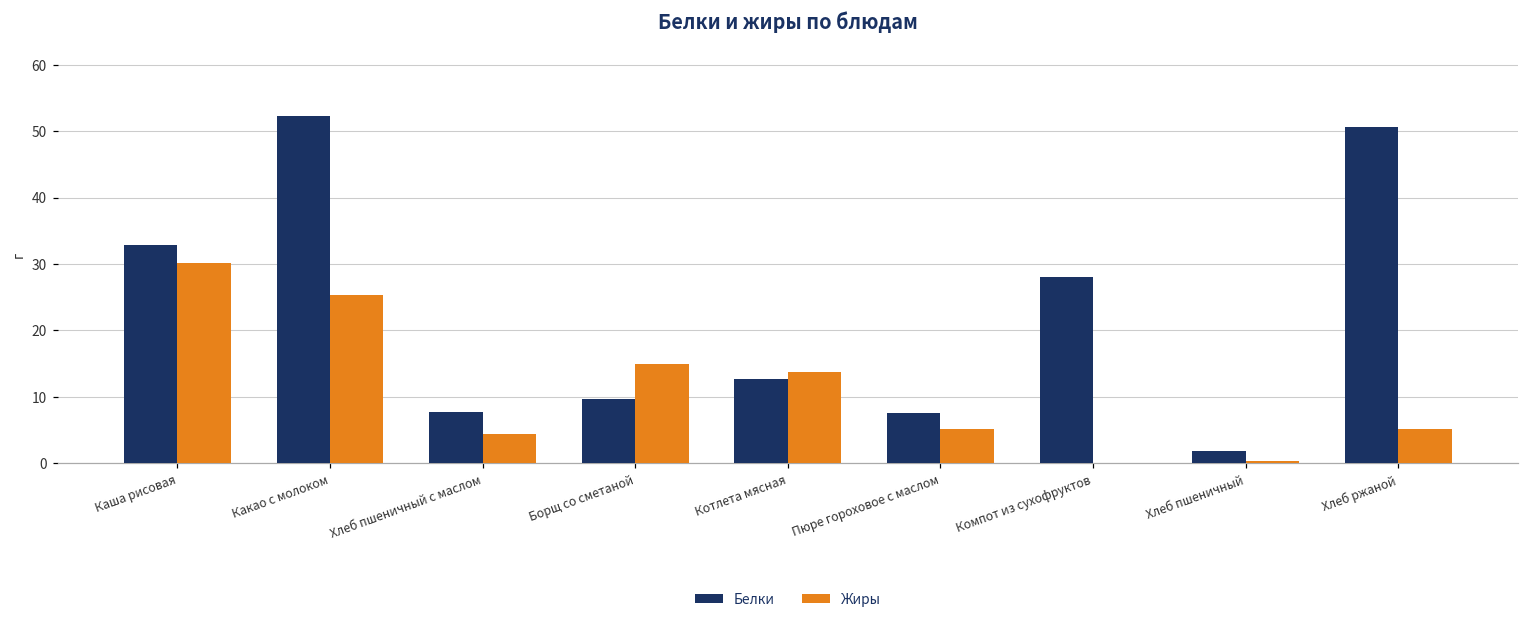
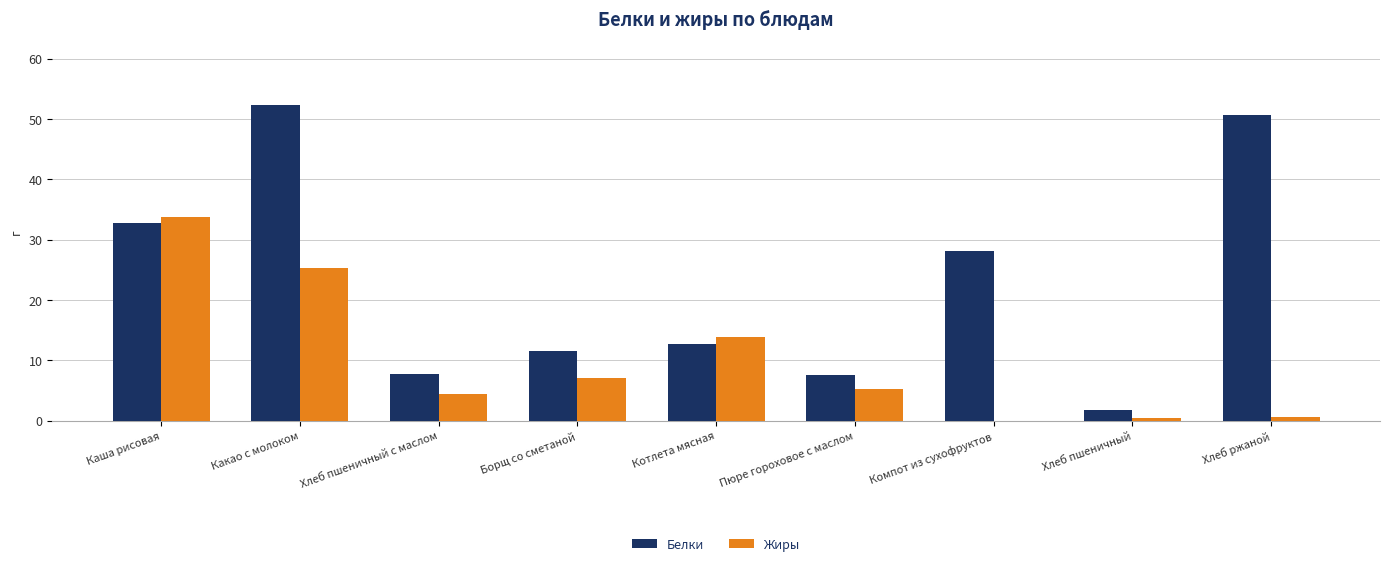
Жиры, Каша рисовая: 30 -> 34
Белки, Борщ со сметаной: 10 -> 12
Жиры, Борщ со сметаной: 15 -> 7
Жиры, Хлеб ржаной: 5 -> 1
